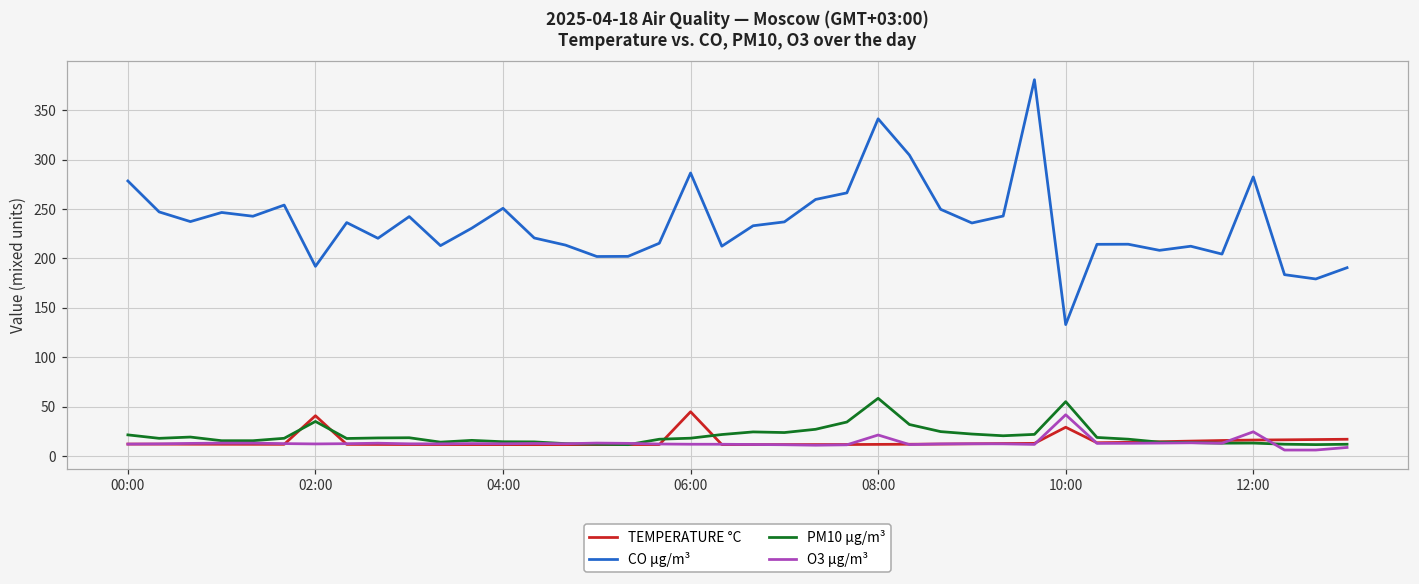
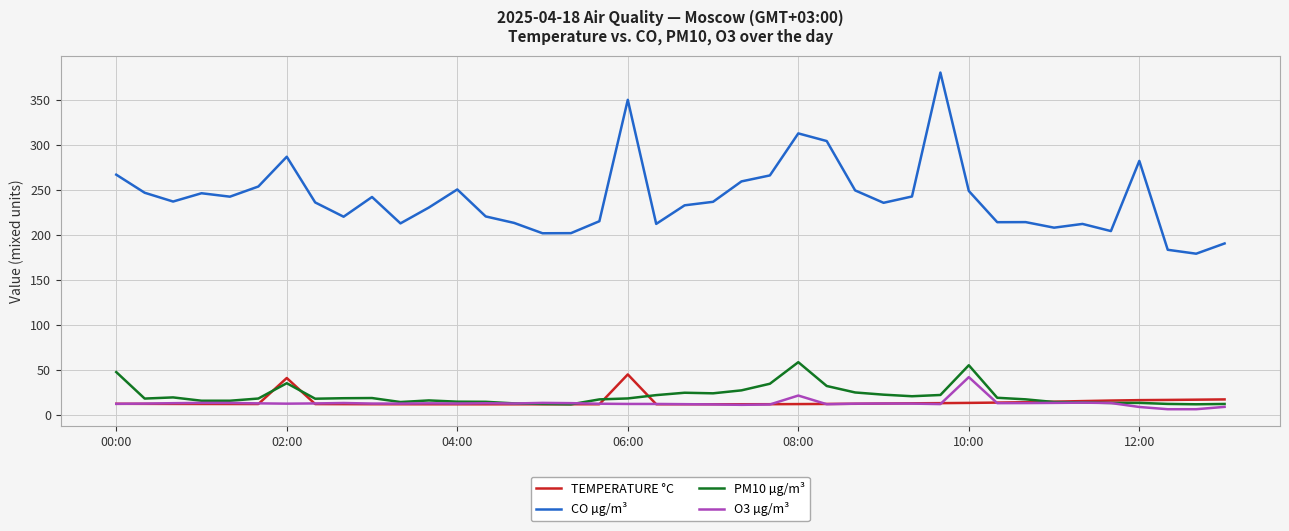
CO µg/m³, 00:00: 280 -> 270
PM10 µg/m³, 00:00: 20 -> 50
CO µg/m³, 02:00: 190 -> 290
CO µg/m³, 06:00: 290 -> 350
CO µg/m³, 08:00: 340 -> 310
TEMPERATURE °C, 10:00: 30 -> 10
CO µg/m³, 10:00: 130 -> 250
O3 µg/m³, 12:00: 20 -> 10
